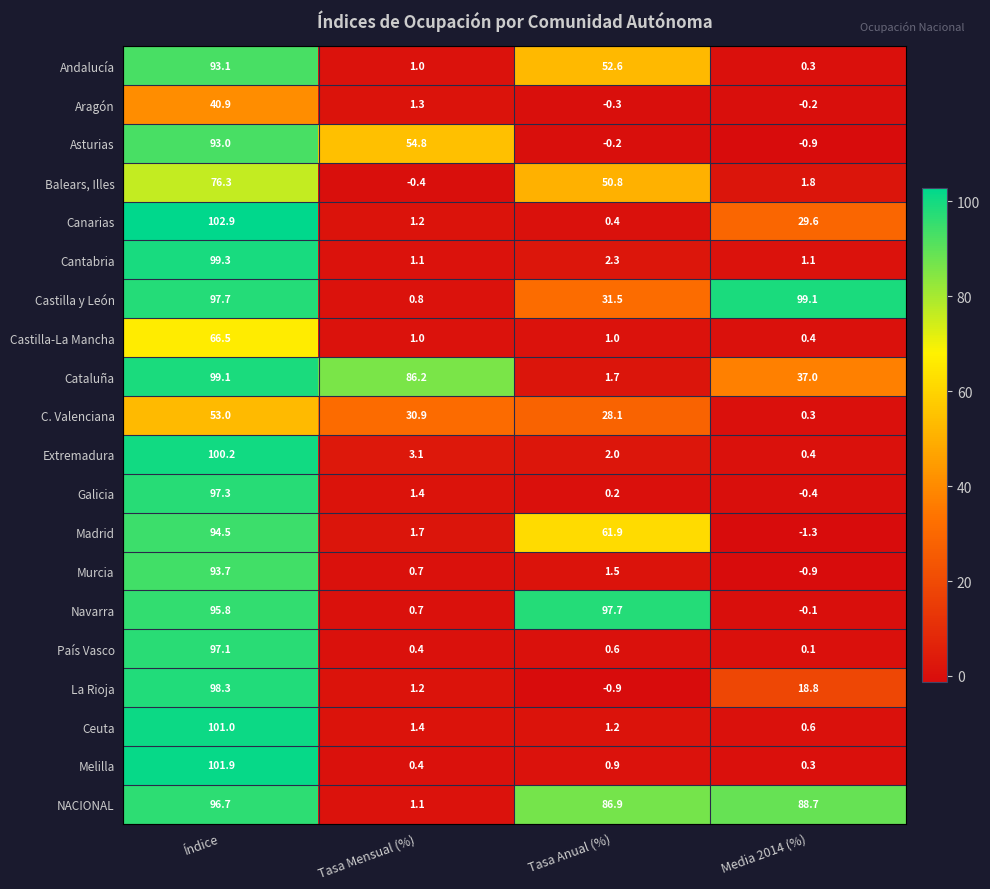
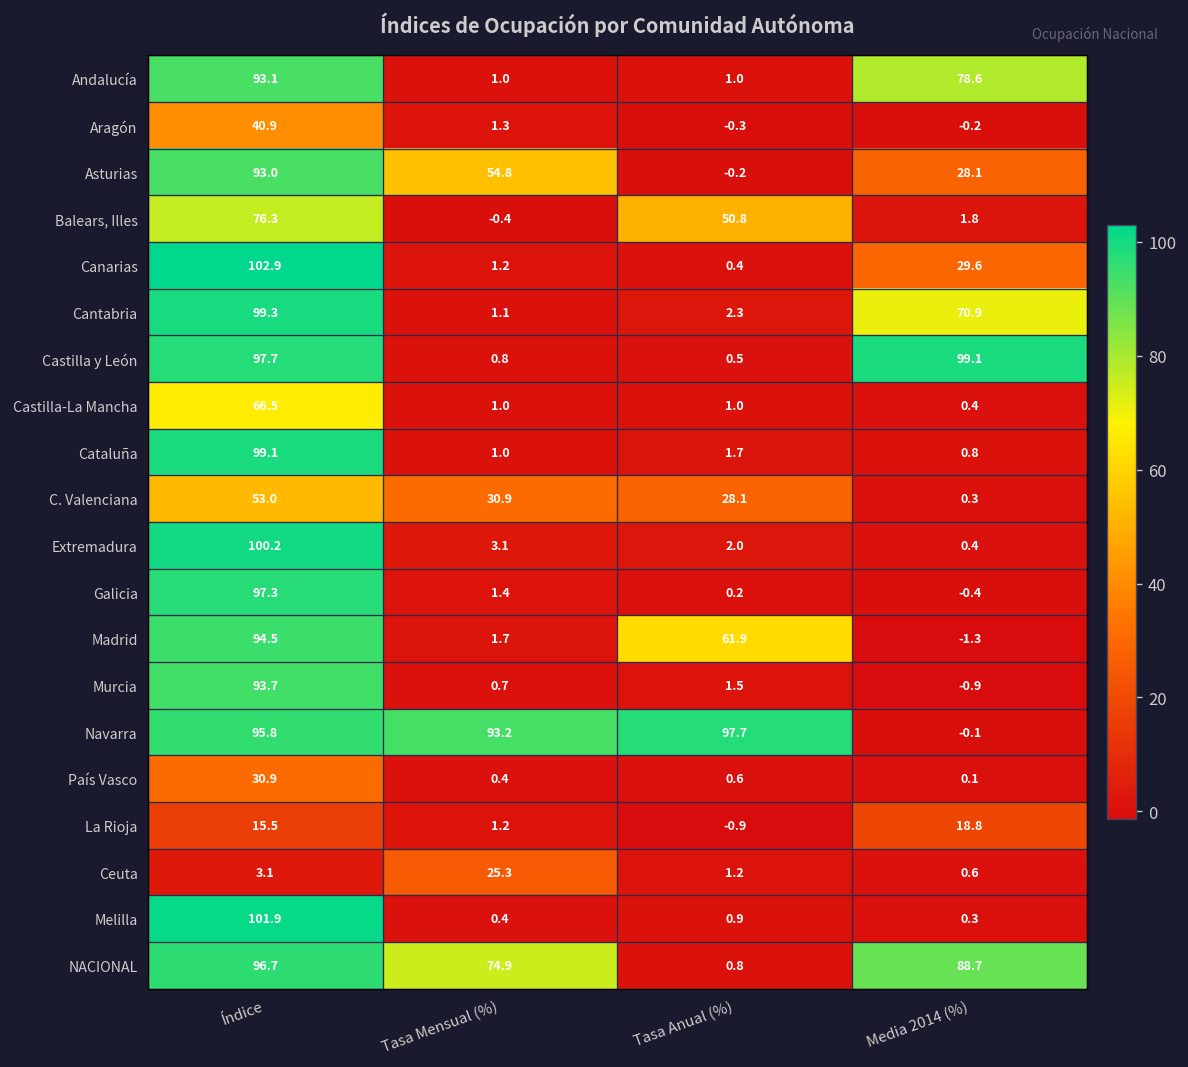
Andalucía, Tasa Anual (%): 52.6 -> 1.0
Andalucía, Media 2014 (%): 0.3 -> 78.6
Asturias, Media 2014 (%): -0.9 -> 28.1
Cantabria, Media 2014 (%): 1.1 -> 70.9
Castilla y León, Tasa Anual (%): 31.5 -> 0.5
Cataluña, Tasa Mensual (%): 86.2 -> 1.0
Cataluña, Media 2014 (%): 37.0 -> 0.8
Navarra, Tasa Mensual (%): 0.7 -> 93.2
País Vasco, Índice: 97.1 -> 30.9
La Rioja, Índice: 98.3 -> 15.5
Ceuta, Índice: 101.0 -> 3.1
Ceuta, Tasa Mensual (%): 1.4 -> 25.3
NACIONAL, Tasa Mensual (%): 1.1 -> 74.9
NACIONAL, Tasa Anual (%): 86.9 -> 0.8
